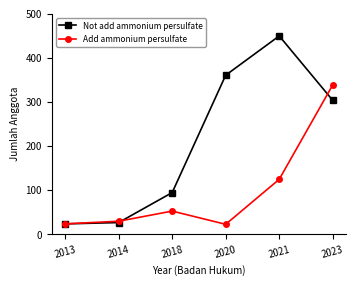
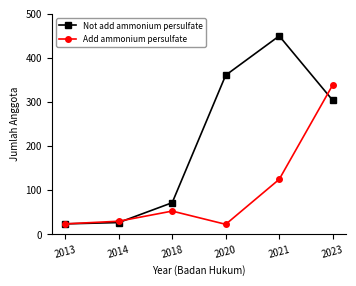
Not add ammonium persulfate, 2018: 100 -> 70
